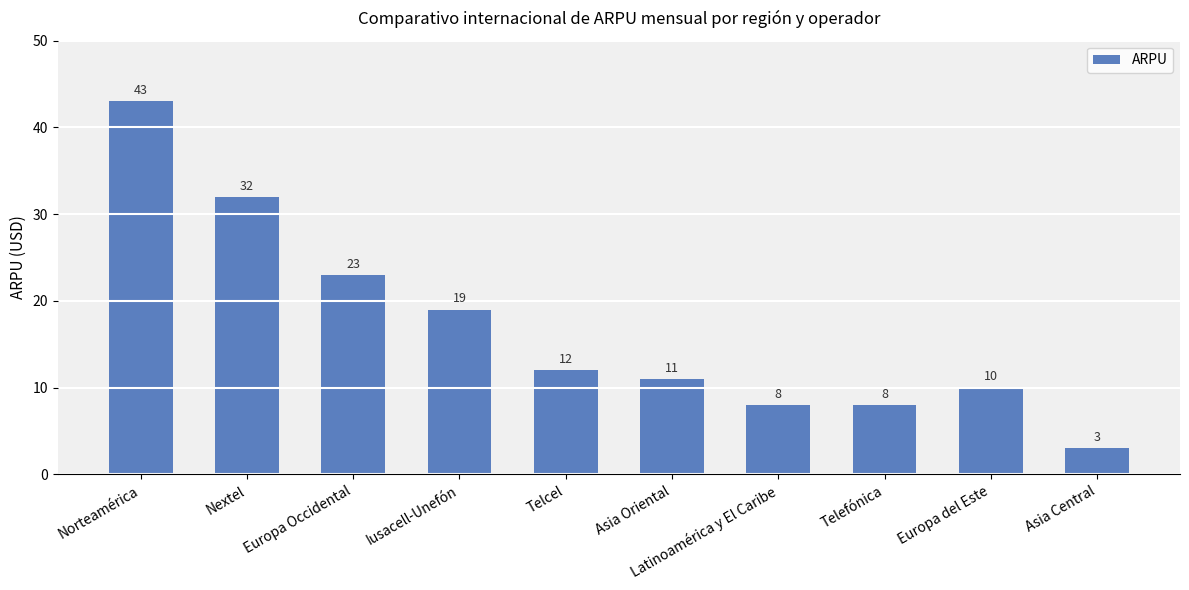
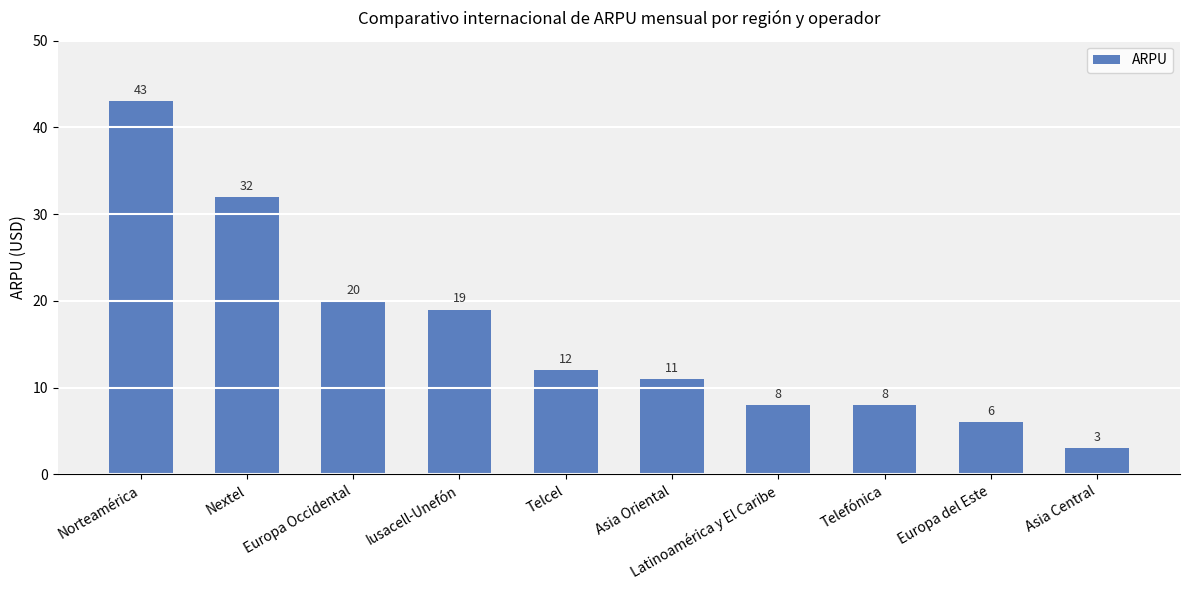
Europa Occidental: 23 -> 20
Europa del Este: 10 -> 6
